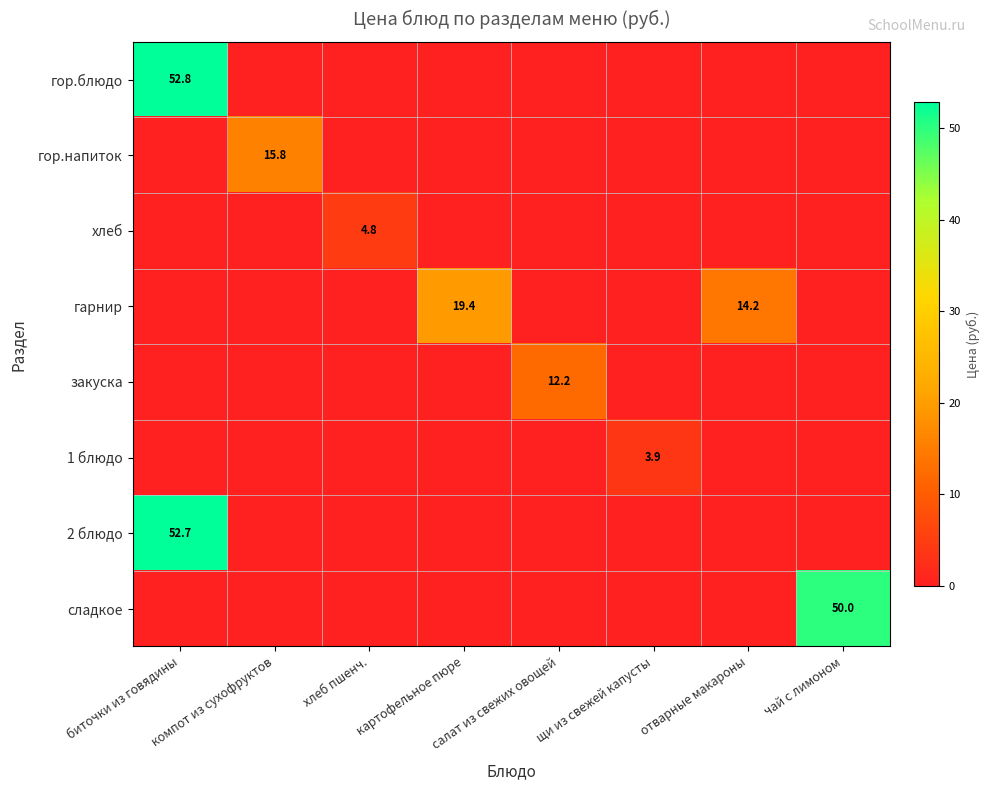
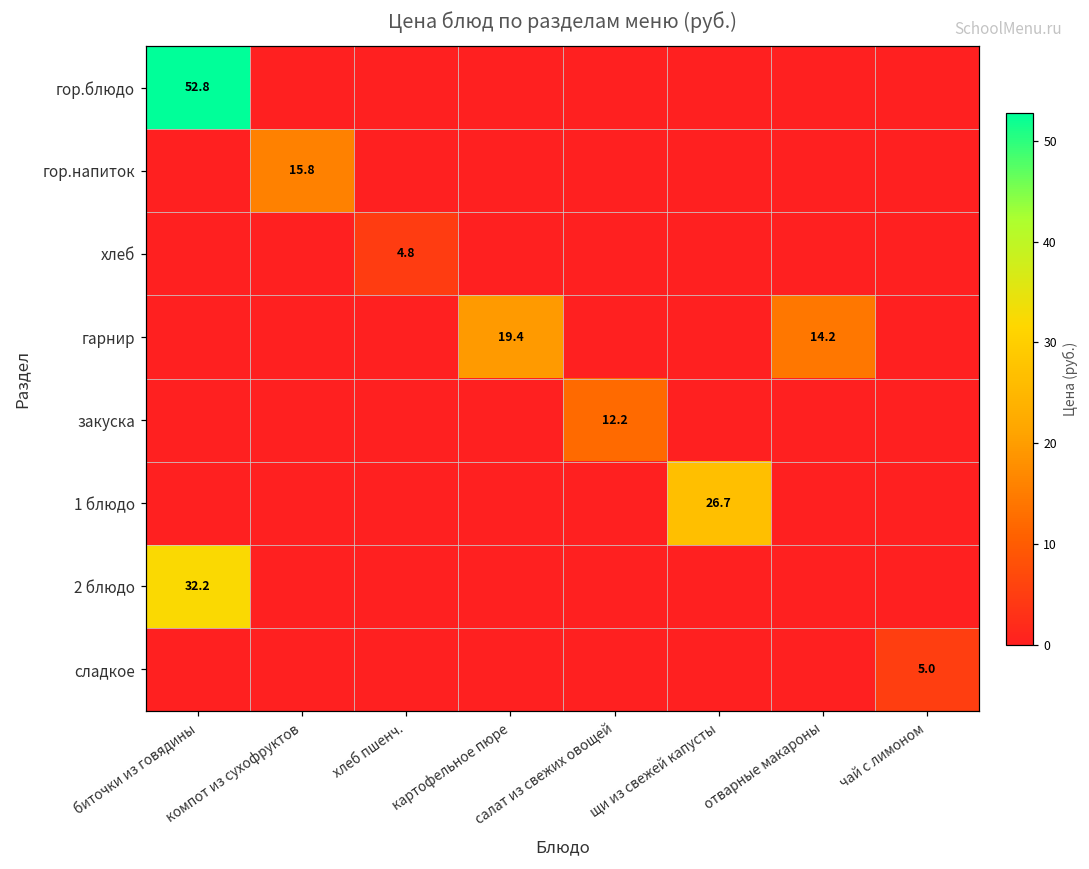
1 блюдо, щи из свежей капусты: 3.9 -> 26.7
2 блюдо, биточки из говядины: 52.7 -> 32.2
сладкое, чай с лимоном: 50.0 -> 5.0
